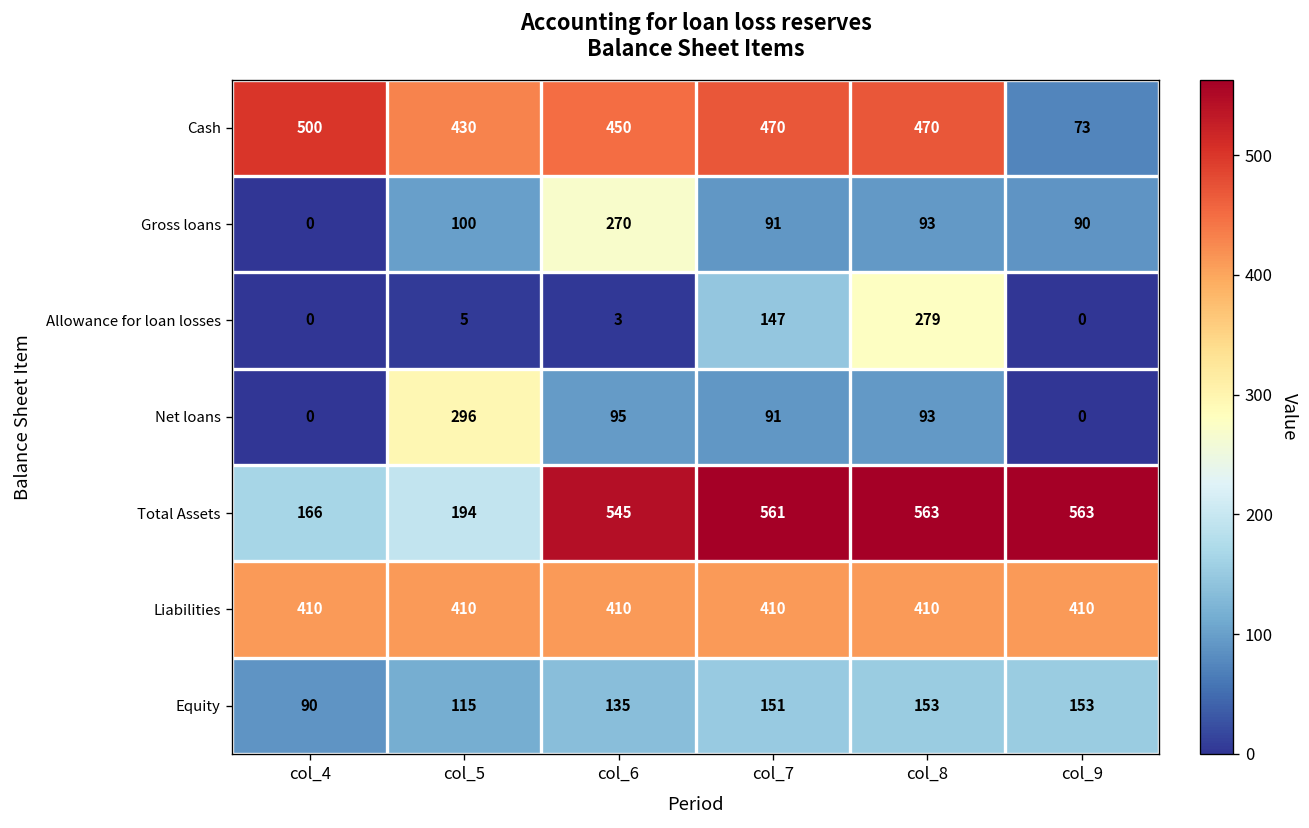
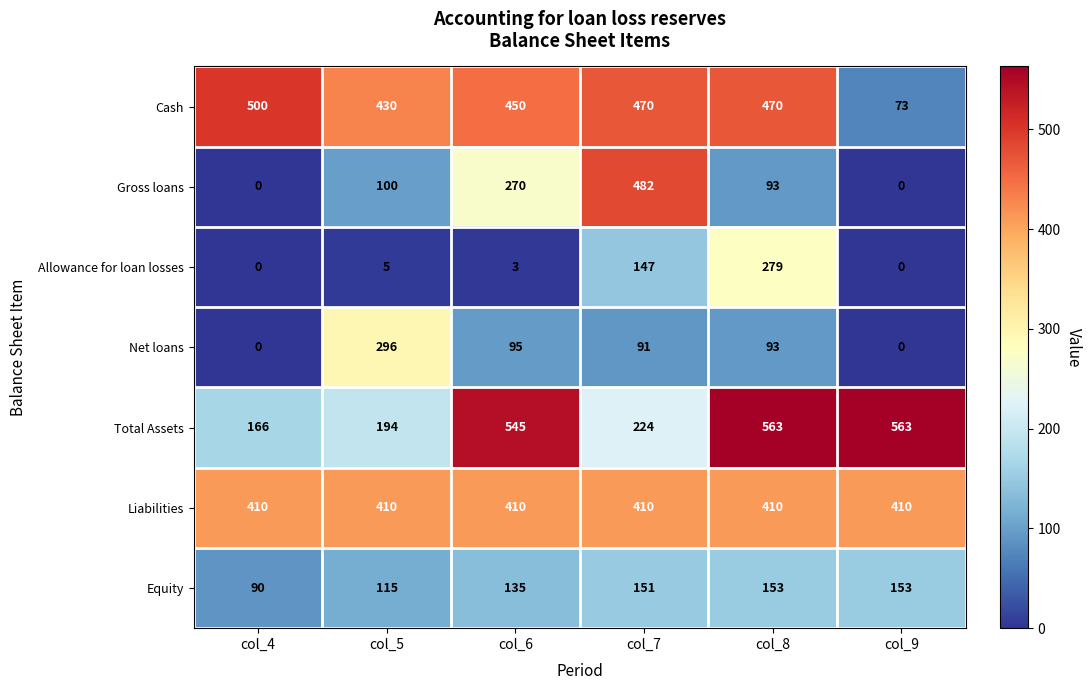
Gross loans, col_7: 91 -> 482
Gross loans, col_9: 90 -> 0
Total Assets, col_7: 561 -> 224
